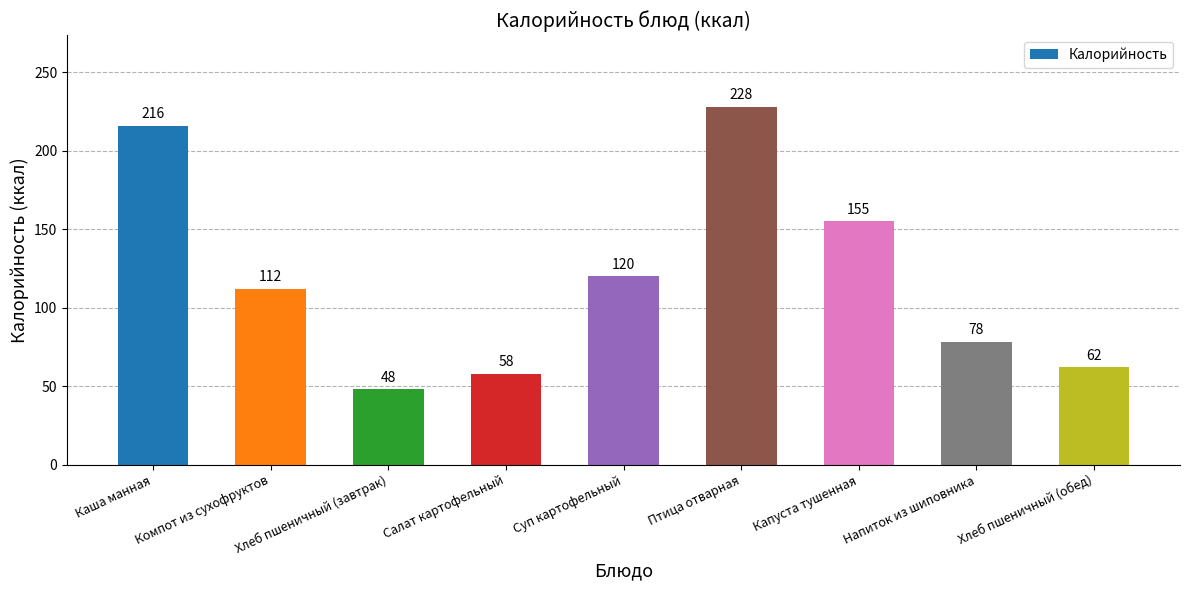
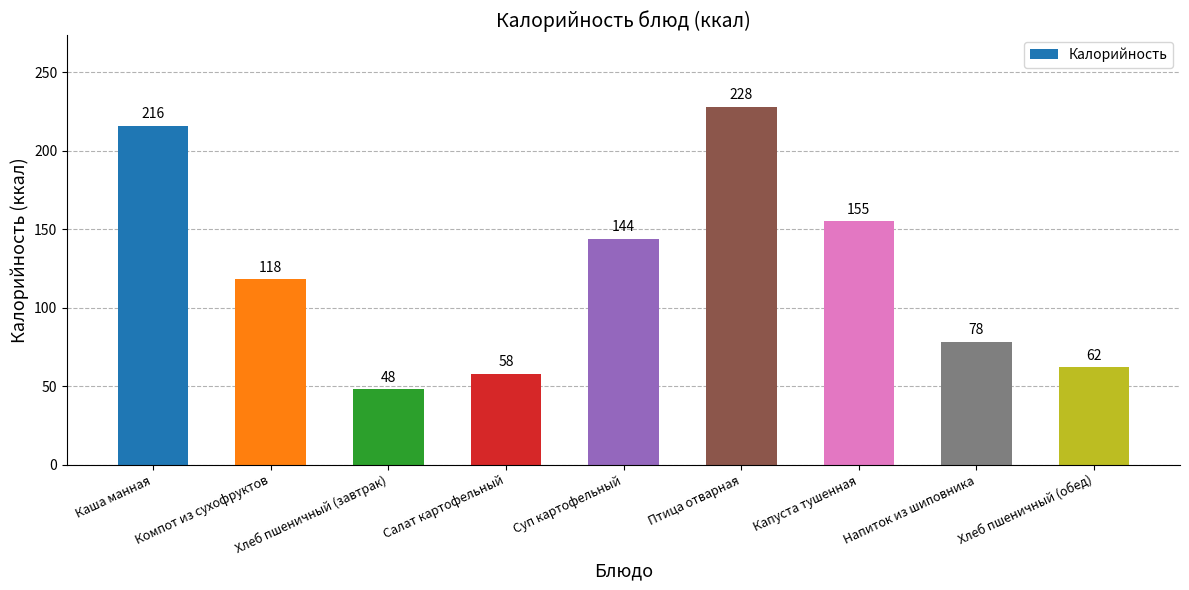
Компот из сухофруктов: 112 -> 118
Суп картофельный: 120 -> 144
